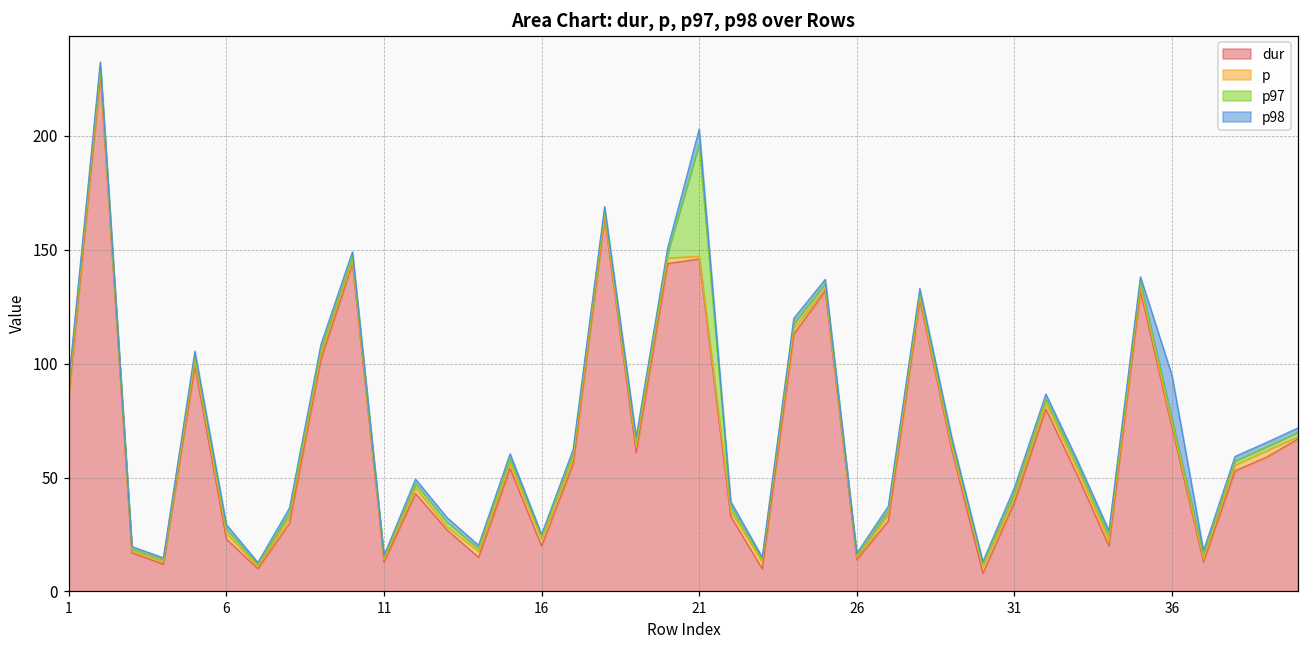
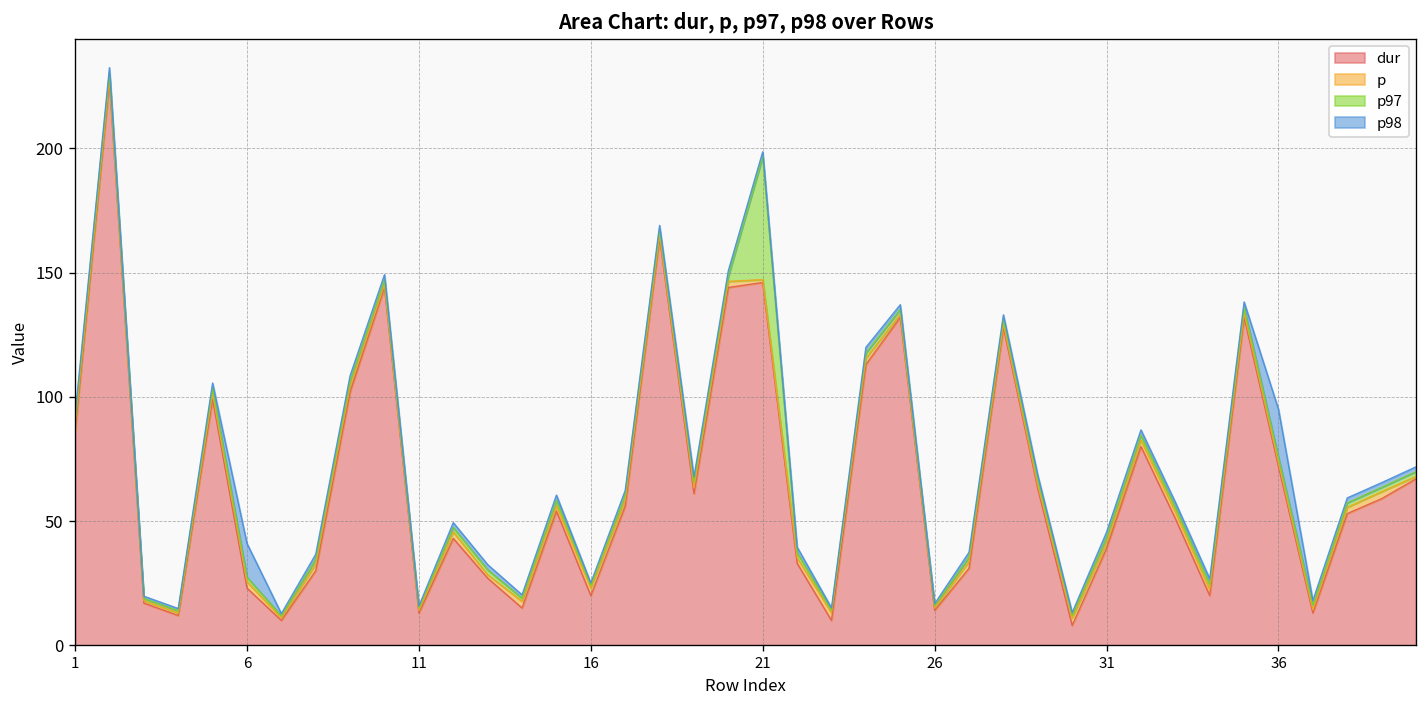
p98, 6: 2 -> 14
p98, 21: 6 -> 2
